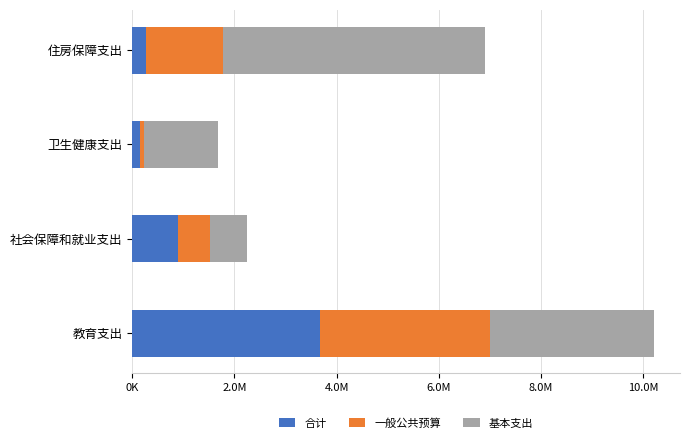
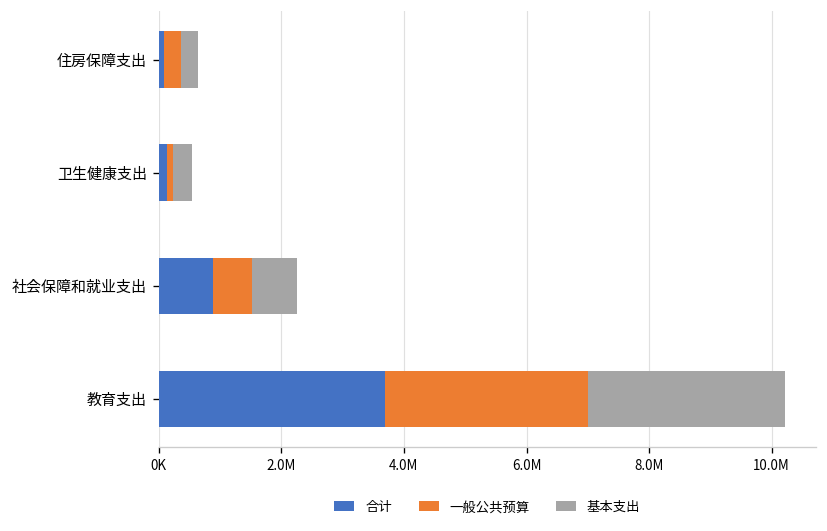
合计, 住房保障支出: 300000 -> 100000
一般公共预算, 住房保障支出: 1500000 -> 300000
基本支出, 住房保障支出: 5100000 -> 300000
基本支出, 卫生健康支出: 1500000 -> 300000
